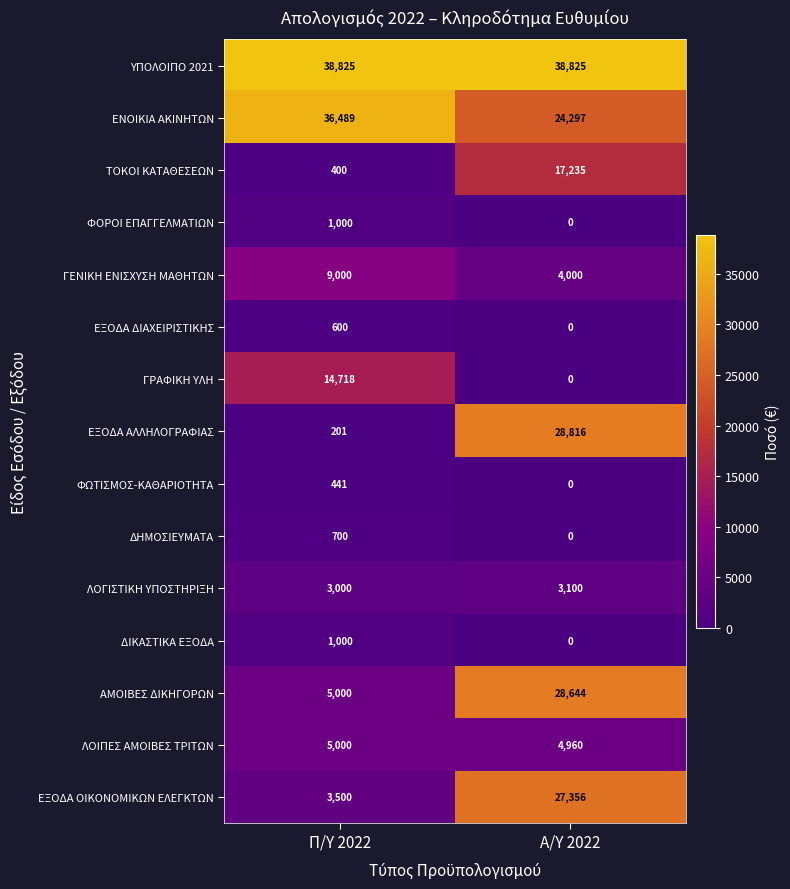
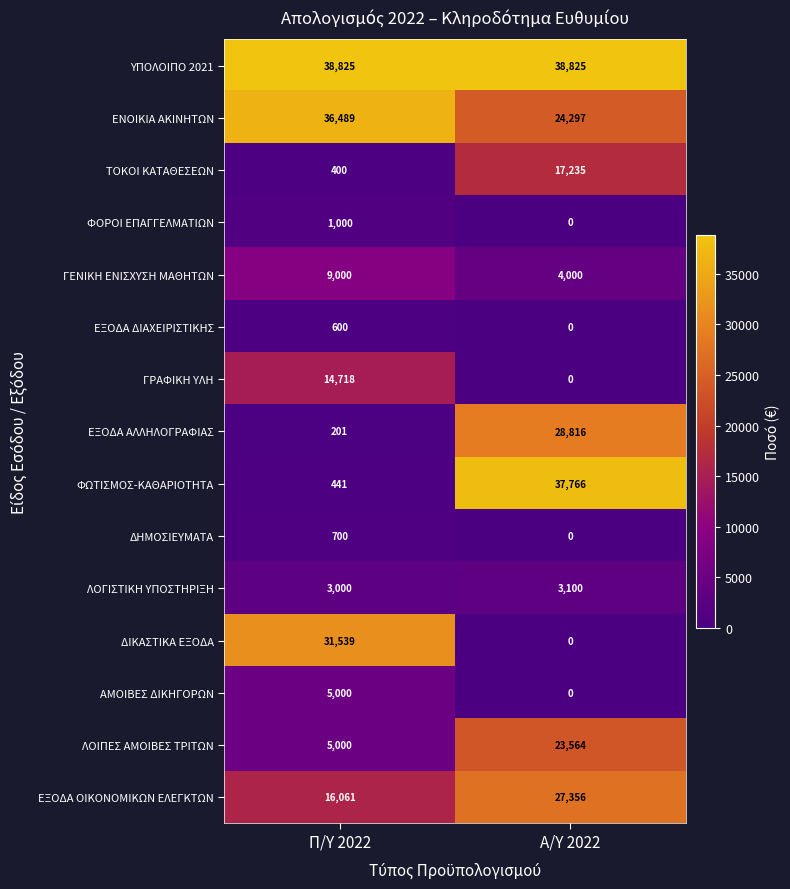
ΦΩΤΙΣΜΟΣ-ΚΑΘΑΡΙΟΤΗΤΑ, Α/Υ 2022: 0 -> 37,766
ΔΙΚΑΣΤΙΚΑ ΕΞΟΔΑ, Π/Υ 2022: 1,000 -> 31,539
ΑΜΟΙΒΕΣ ΔΙΚΗΓΟΡΩΝ, Α/Υ 2022: 28,644 -> 0
ΛΟΙΠΕΣ ΑΜΟΙΒΕΣ ΤΡΙΤΩΝ, Α/Υ 2022: 4,960 -> 23,564
ΕΞΟΔΑ ΟΙΚΟΝΟΜΙΚΩΝ ΕΛΕΓΚΤΩΝ, Π/Υ 2022: 3,500 -> 16,061
